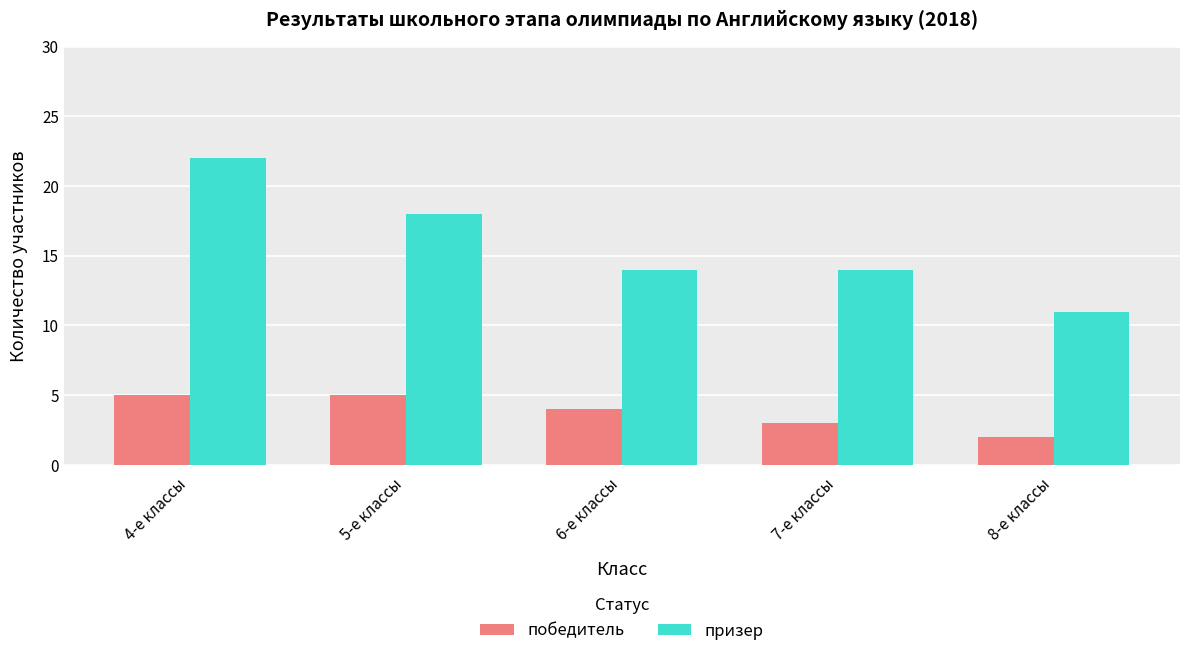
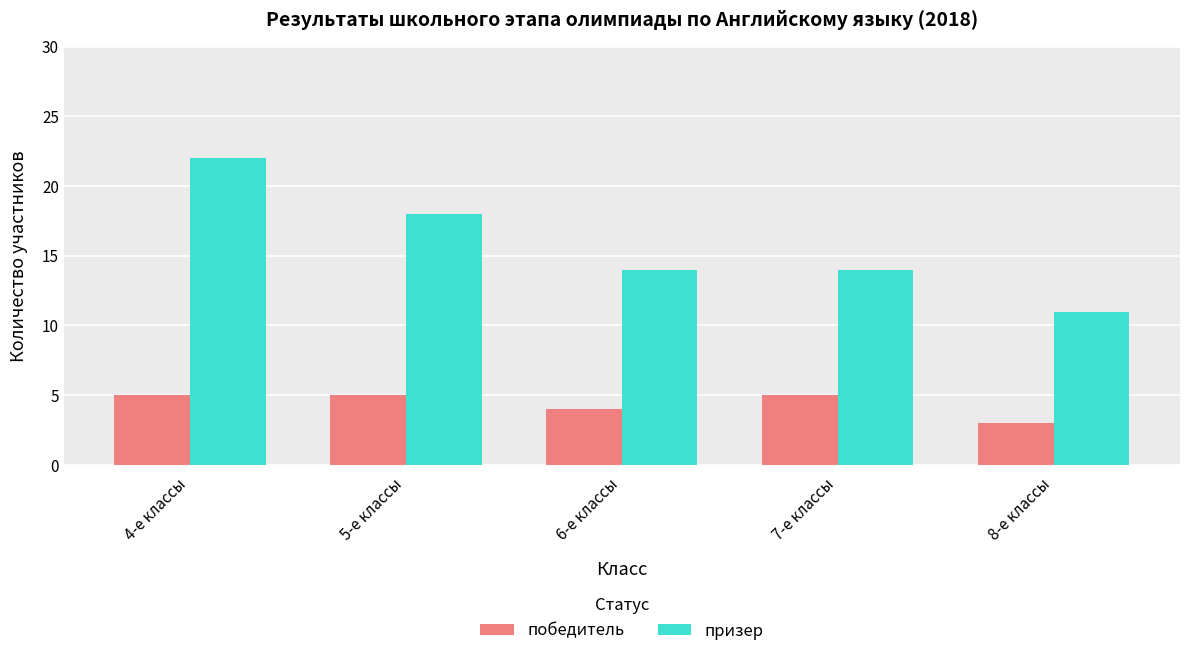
победитель, 7-е классы: 3 -> 5
победитель, 8-е классы: 2 -> 3
